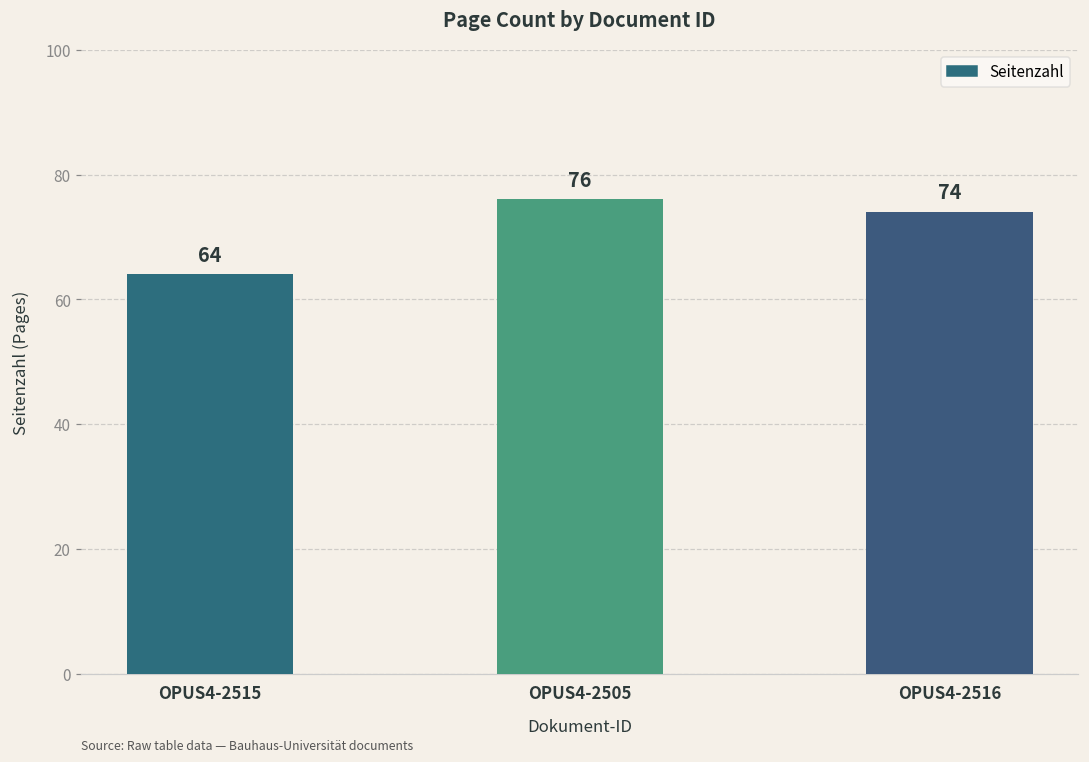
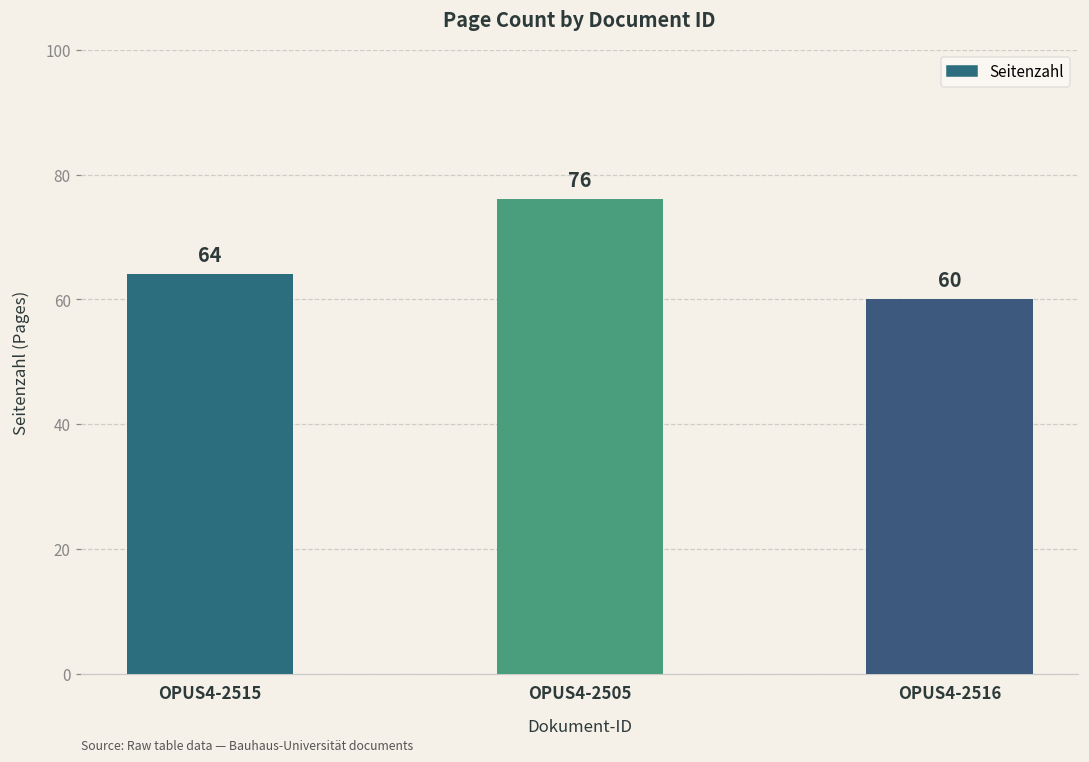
OPUS4-2516: 74 -> 60
